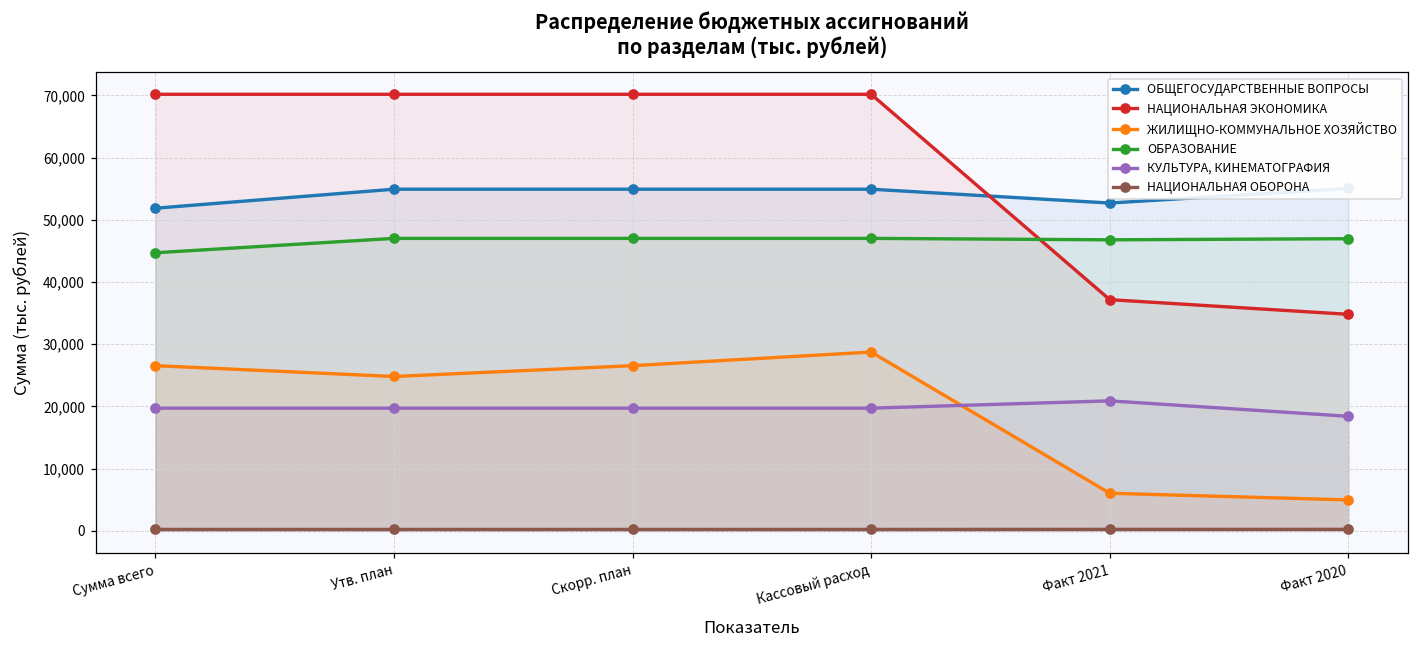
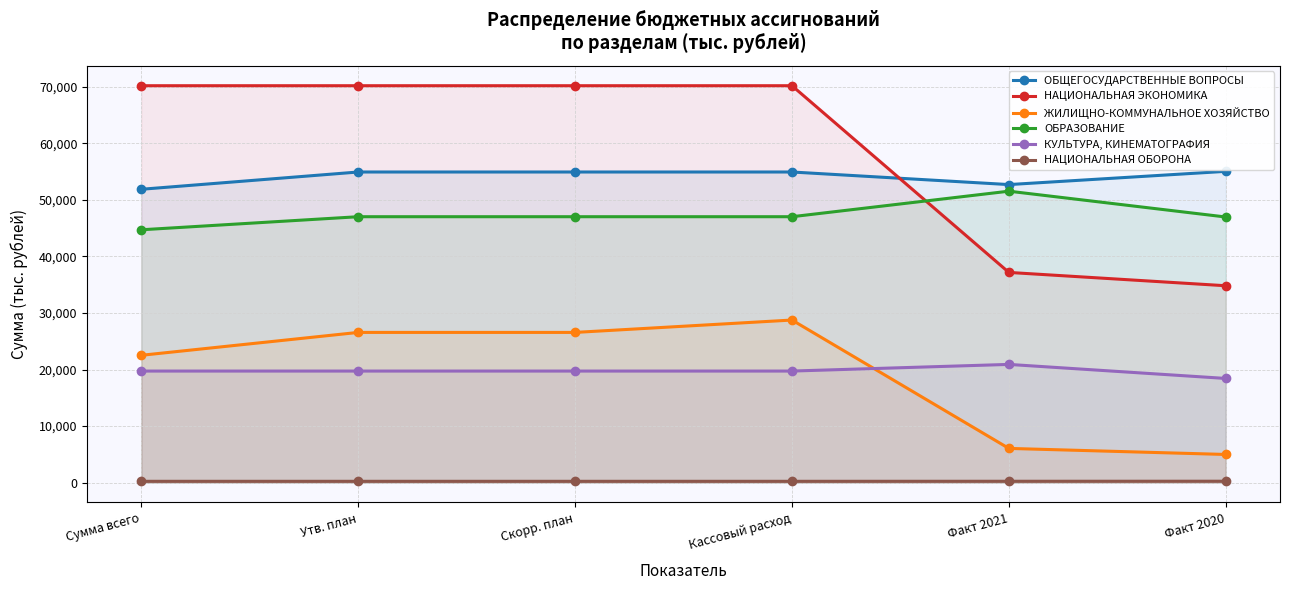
ЖИЛИЩНО-КОММУНАЛЬНОЕ ХОЗЯЙСТВО, Сумма всего: 27,000 -> 23,000
ЖИЛИЩНО-КОММУНАЛЬНОЕ ХОЗЯЙСТВО, Утв. план: 25,000 -> 27,000
ОБРАЗОВАНИЕ, Факт 2021: 47,000 -> 52,000
